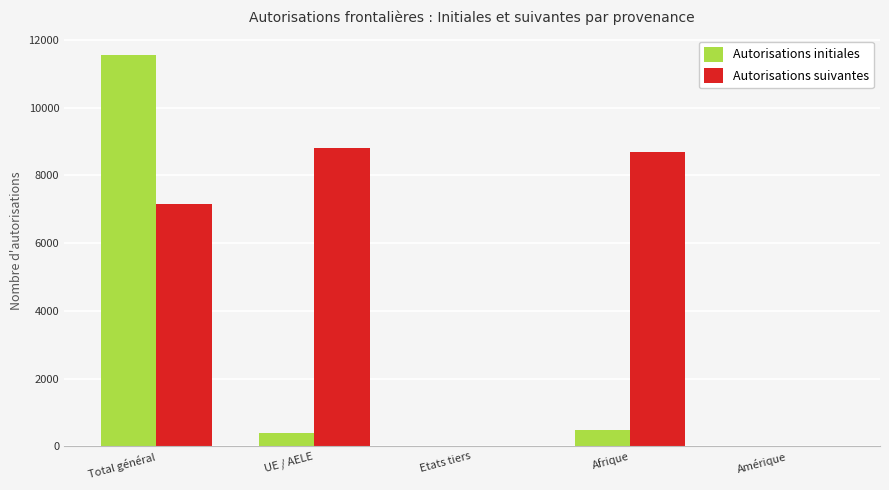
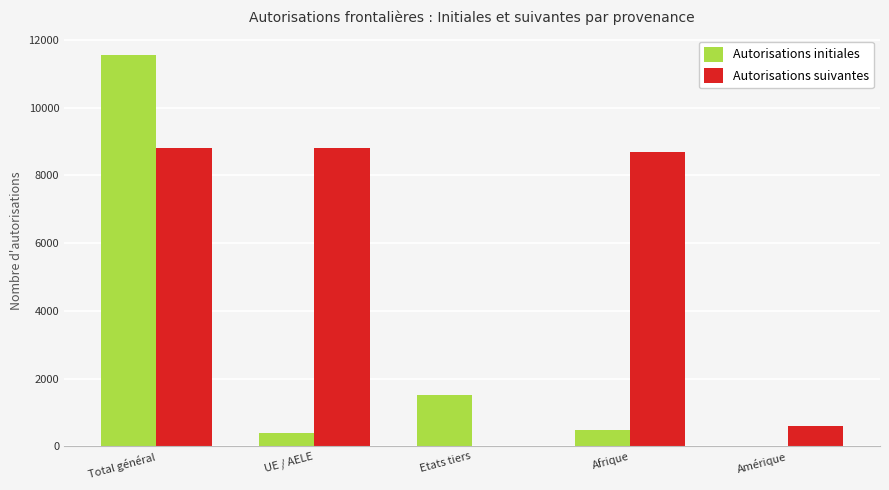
Autorisations suivantes, Total général: 7100 -> 8800
Autorisations initiales, Etats tiers: 0 -> 1500
Autorisations suivantes, Amérique: 0 -> 600
